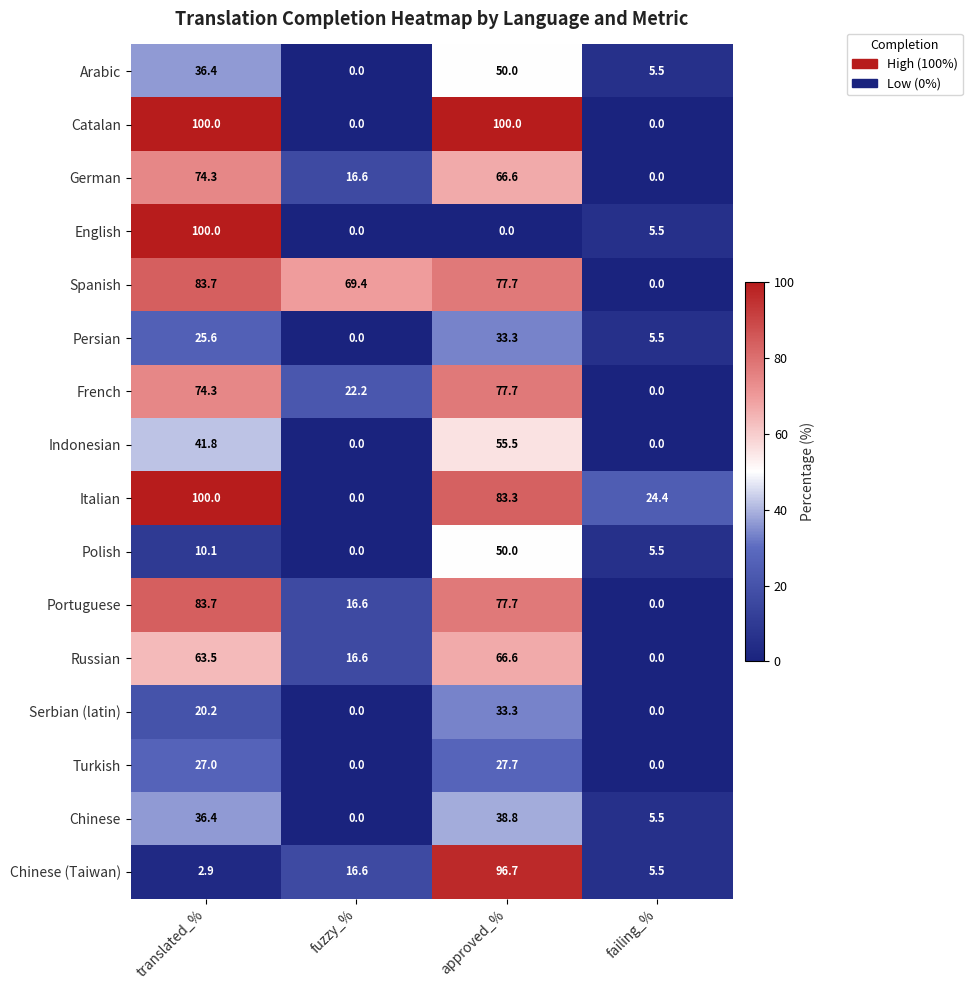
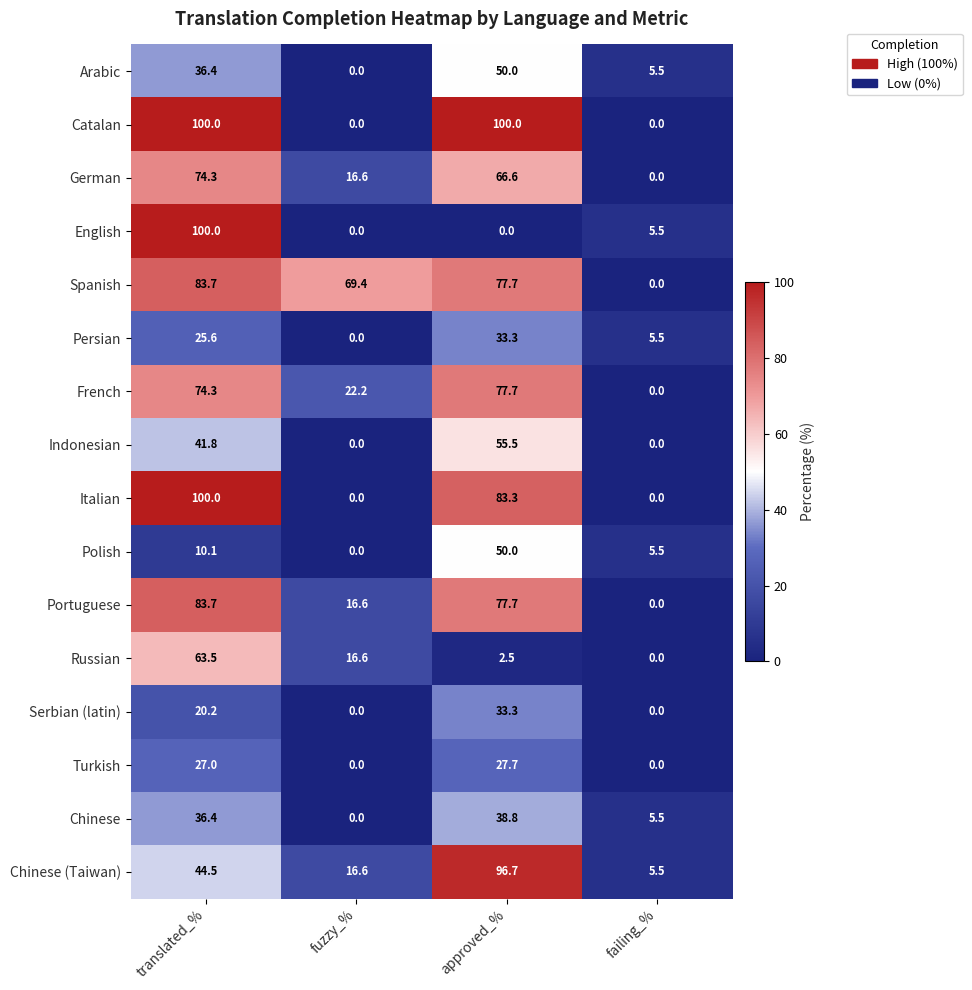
Italian, failing_%: 24.4 -> 0.0
Russian, approved_%: 66.6 -> 2.5
Chinese (Taiwan), translated_%: 2.9 -> 44.5
